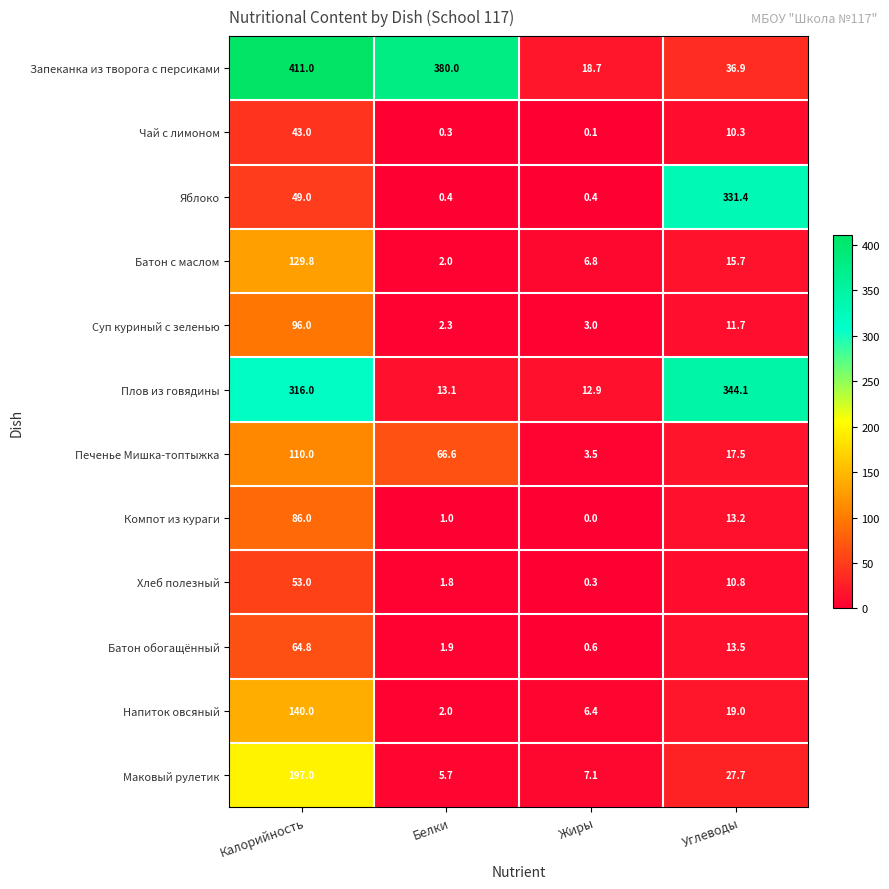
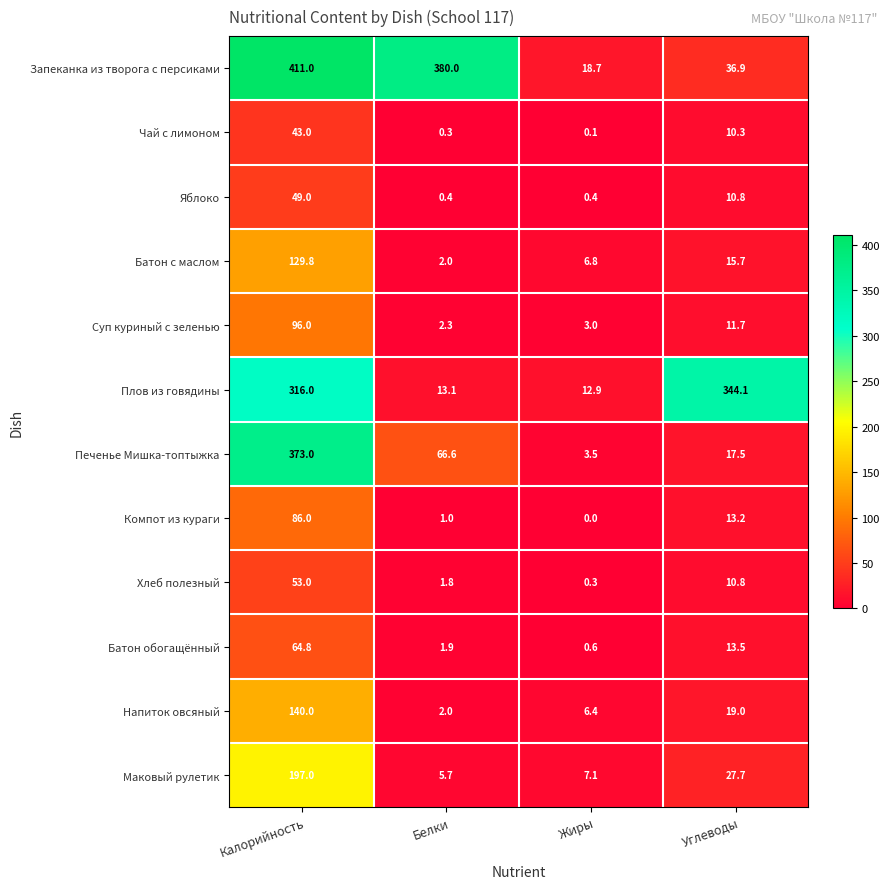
Яблоко, Углеводы: 331.4 -> 10.8
Печенье Мишка-топтыжка, Калорийность: 110.0 -> 373.0
